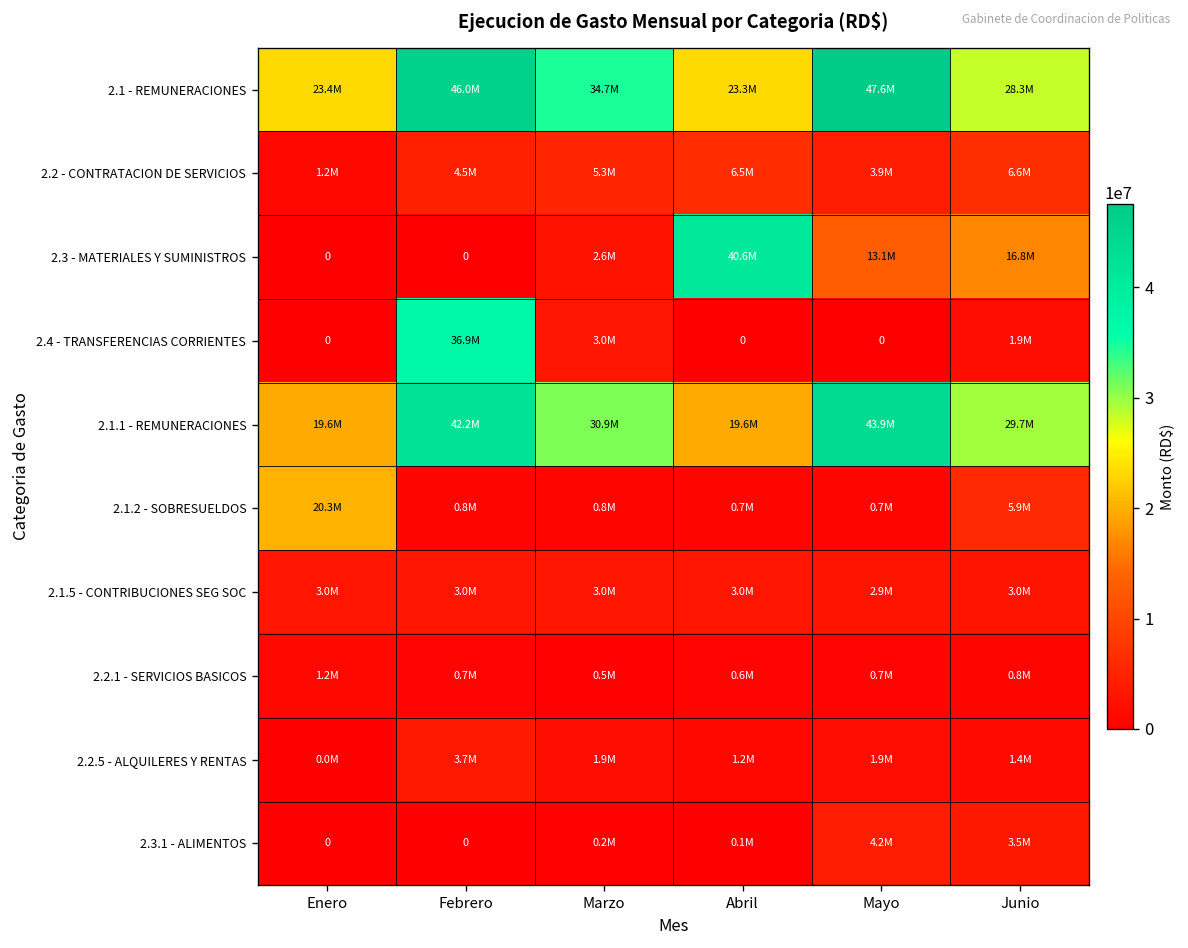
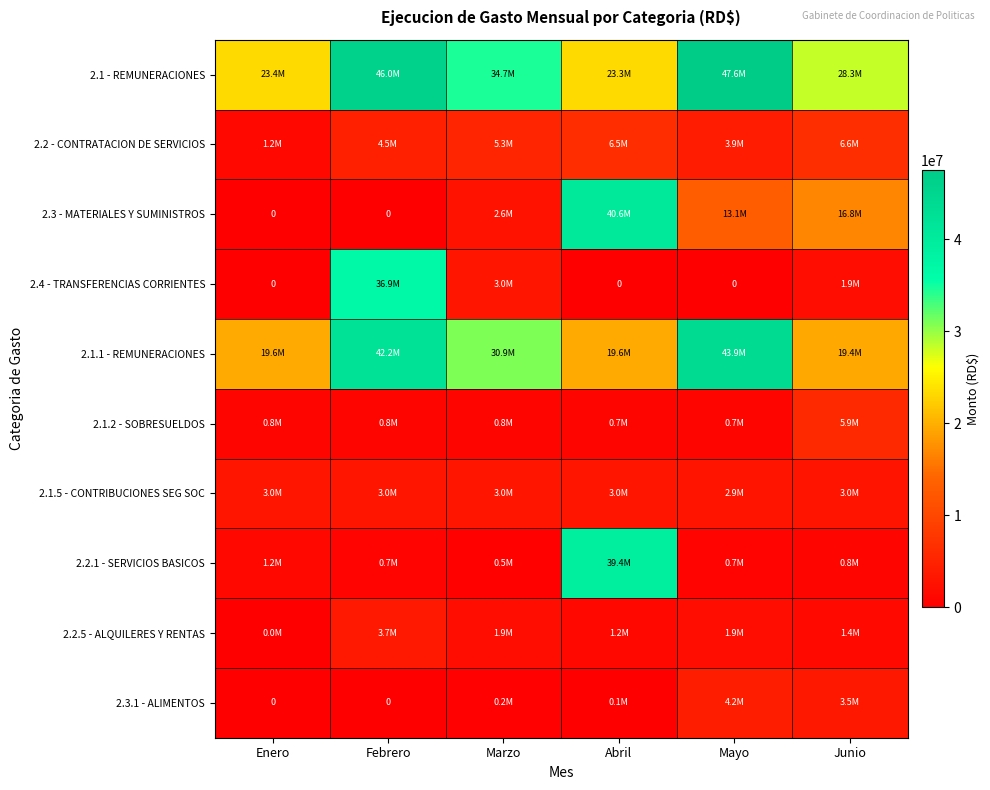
2.1.1 - REMUNERACIONES, Junio: 29.7M -> 19.4M
2.1.2 - SOBRESUELDOS, Enero: 20.3M -> 0.8M
2.2.1 - SERVICIOS BASICOS, Abril: 0.6M -> 39.4M
